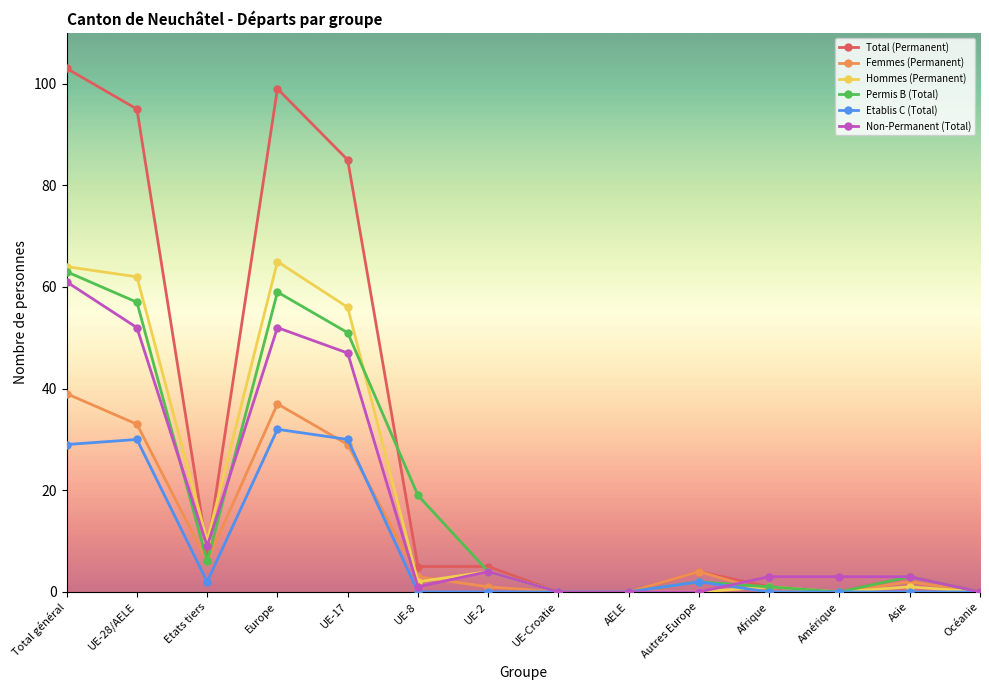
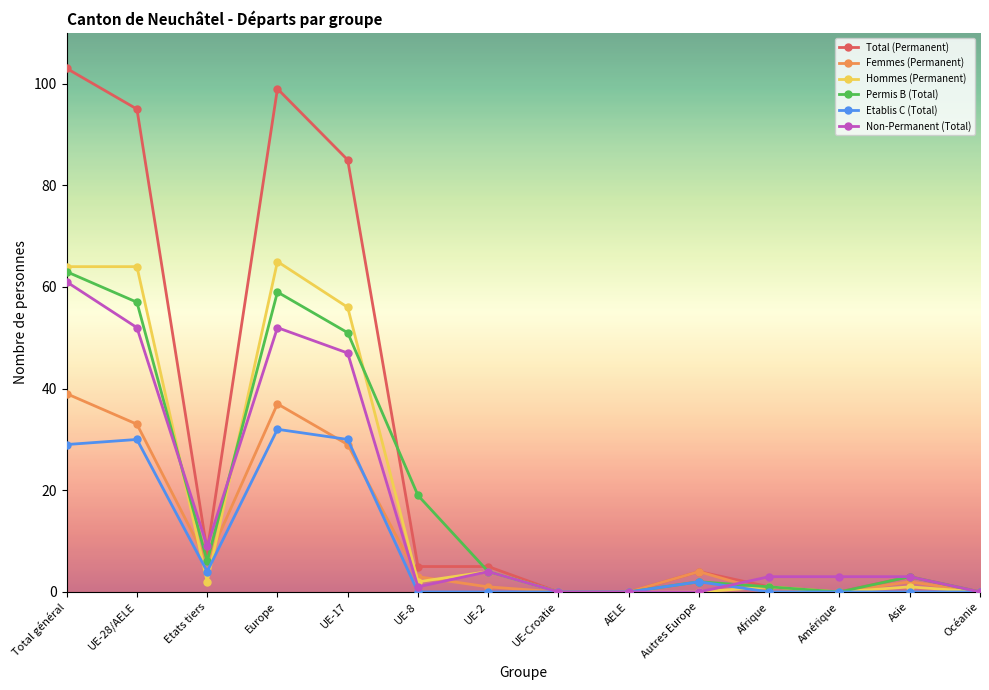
Hommes (Permanent), UE-28/AELE: 62 -> 64
Hommes (Permanent), Etats tiers: 10 -> 2
Etablis C (Total), Etats tiers: 2 -> 4
